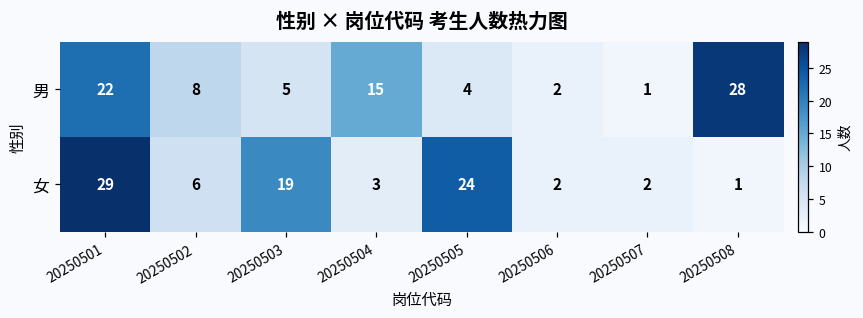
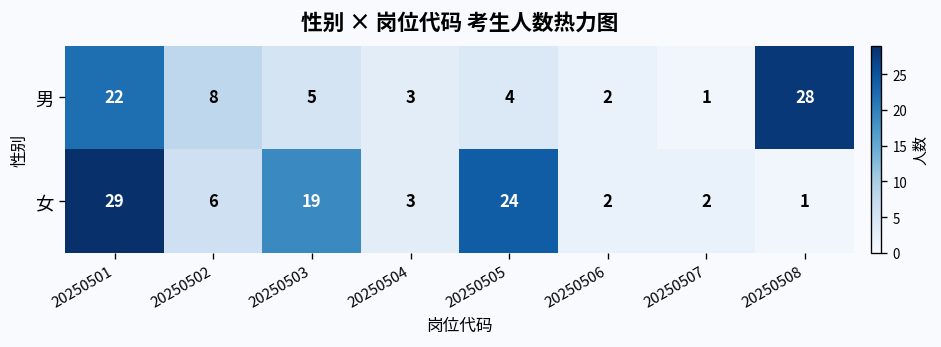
男, 20250504: 15 -> 3
